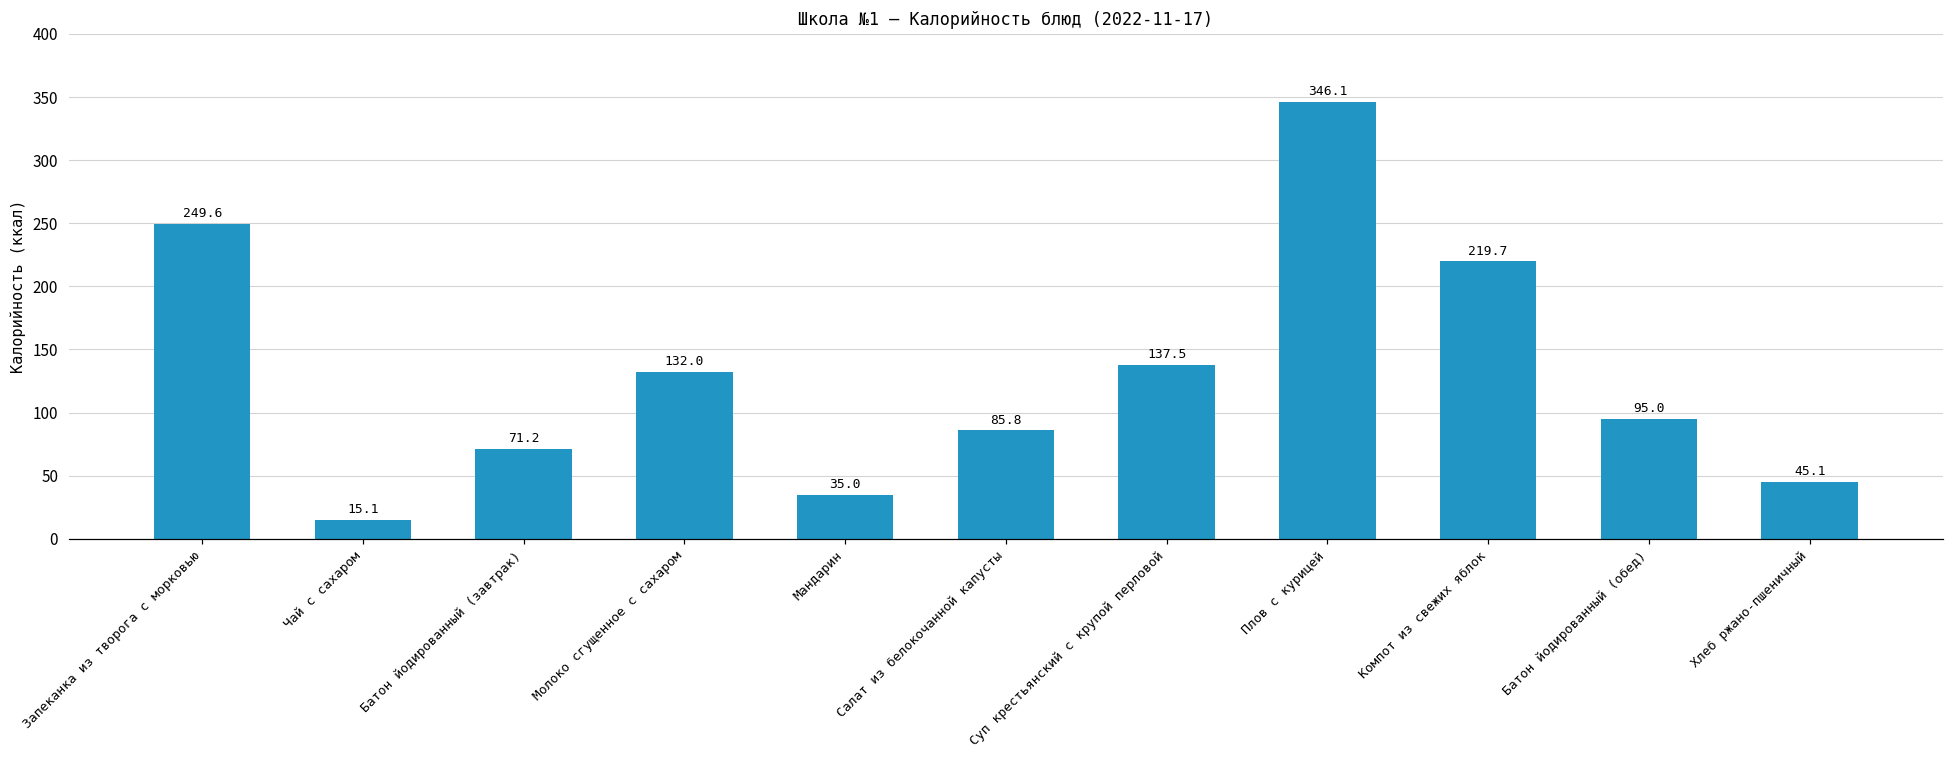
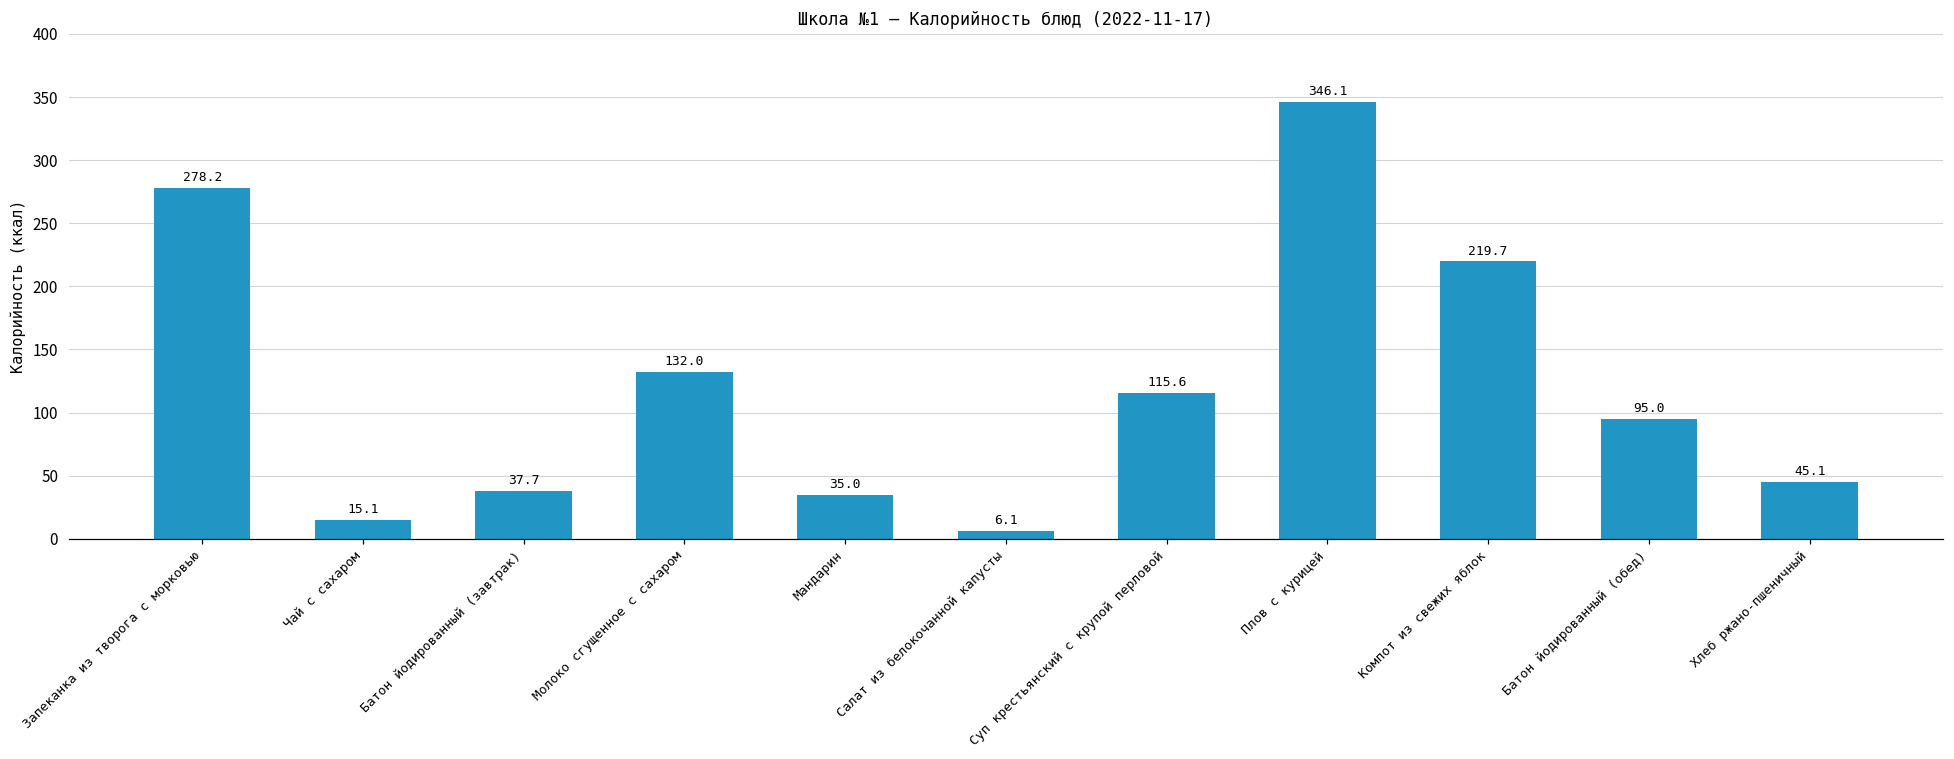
Запеканка из творога с морковью: 249.6 -> 278.2
Батон йодированный (завтрак): 71.2 -> 37.7
Салат из белокочанной капусты: 85.8 -> 6.1
Суп крестьянский с крупой перловой: 137.5 -> 115.6
